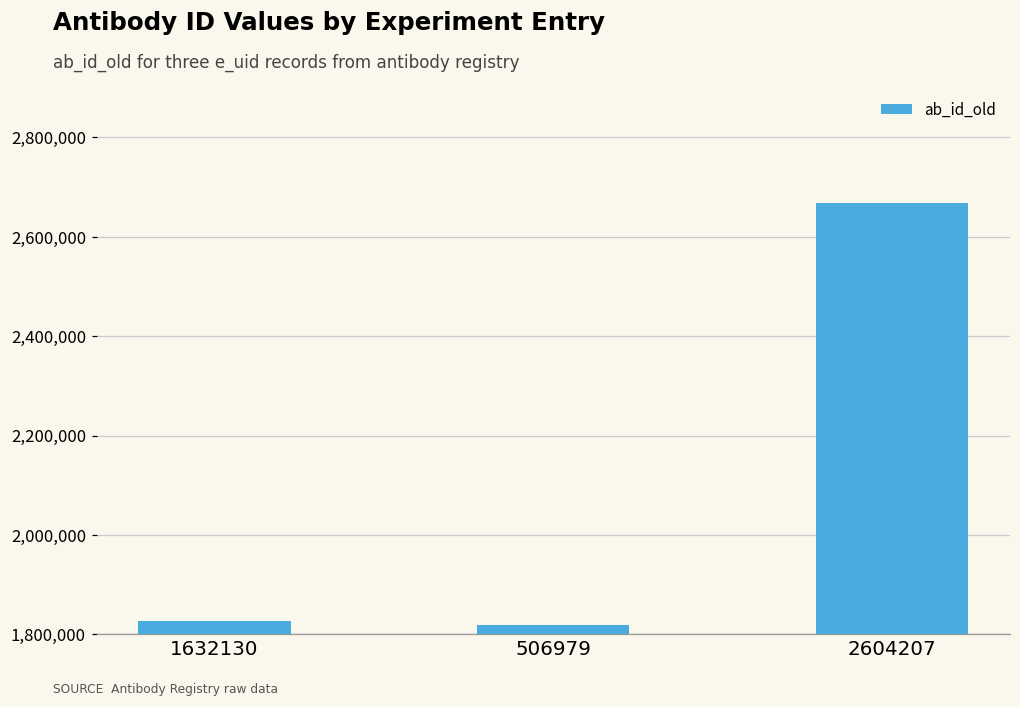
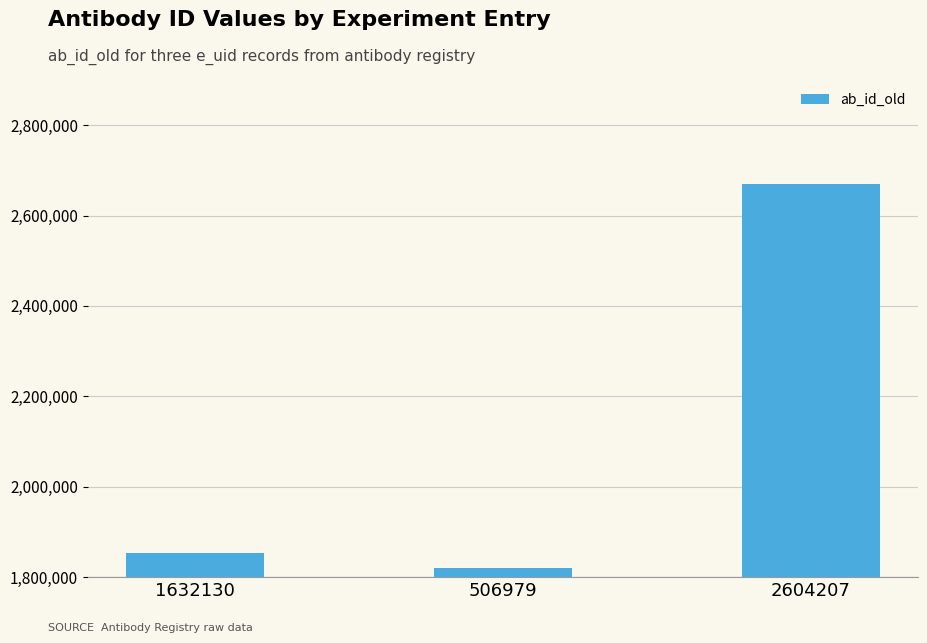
1632130: 1,830,000 -> 1,850,000
